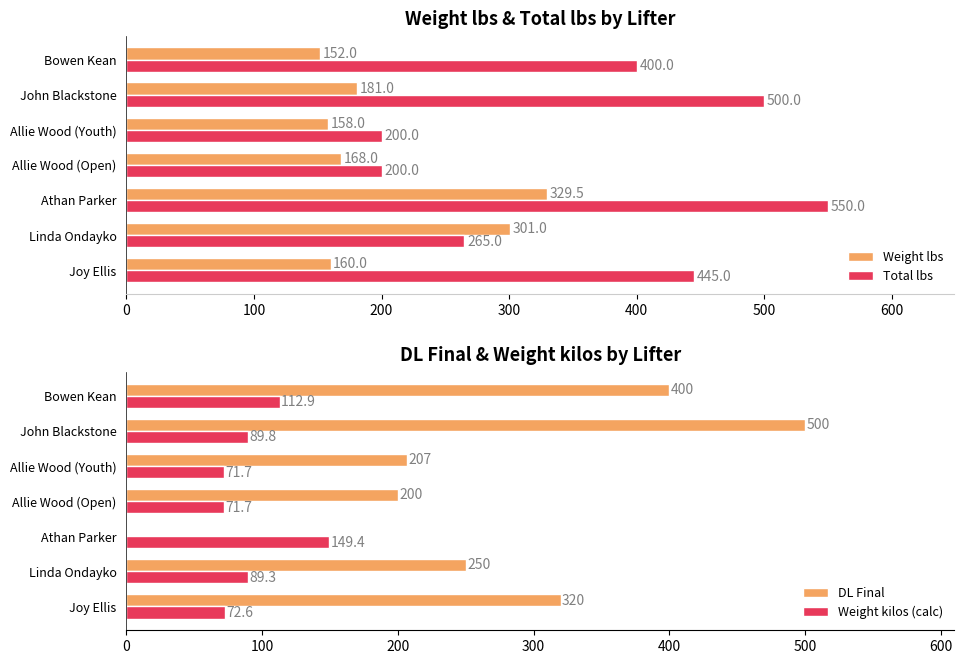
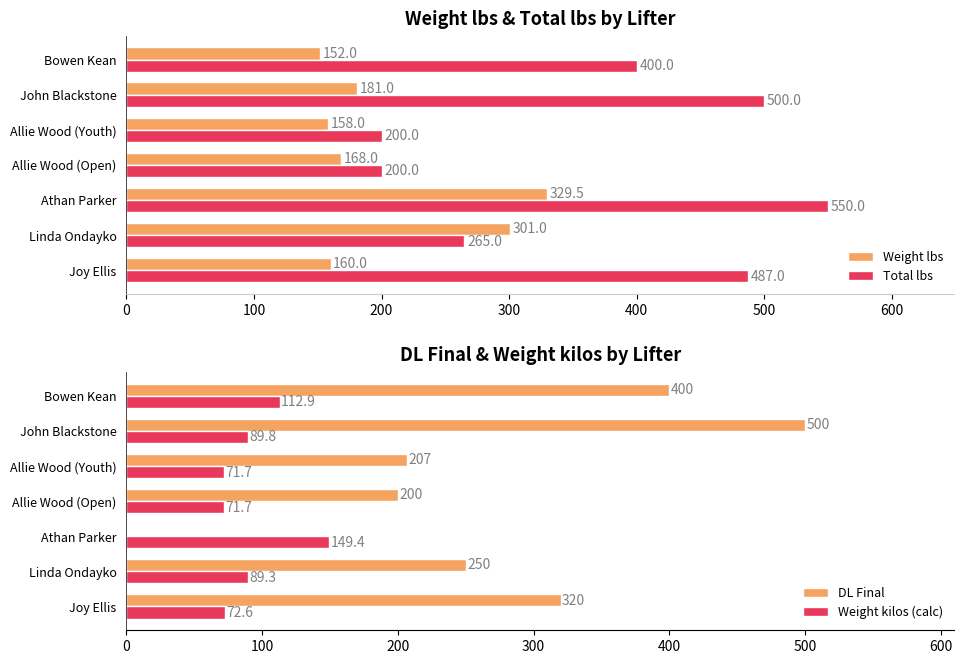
Weight lbs & Total lbs by Lifter, Total lbs, Joy Ellis: 445.0 -> 487.0
